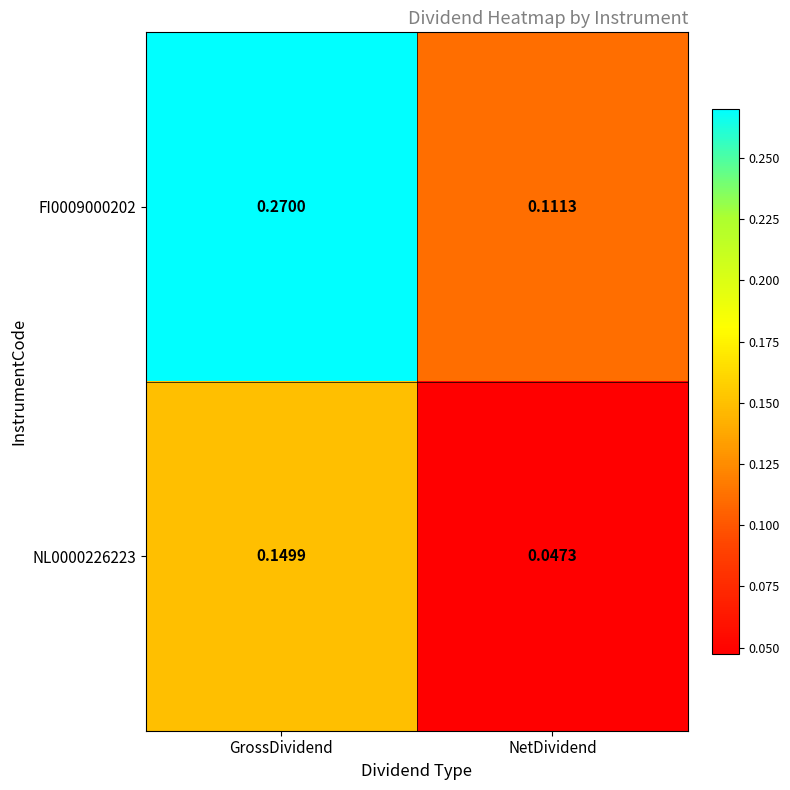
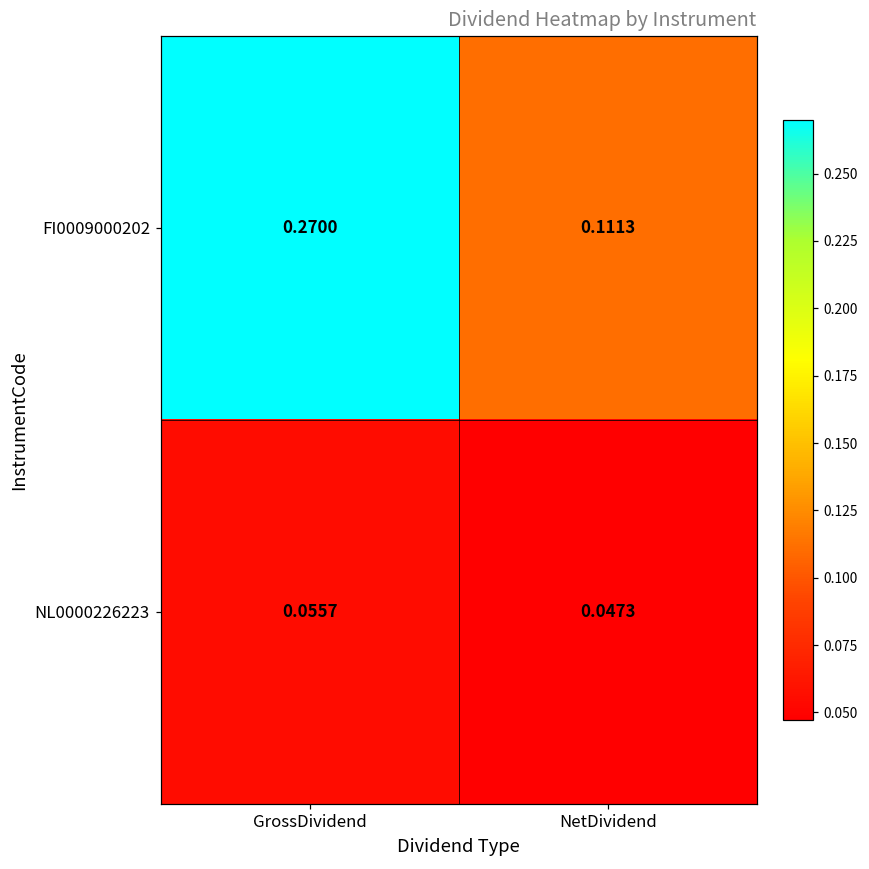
NL0000226223, GrossDividend: 0.1499 -> 0.0557
